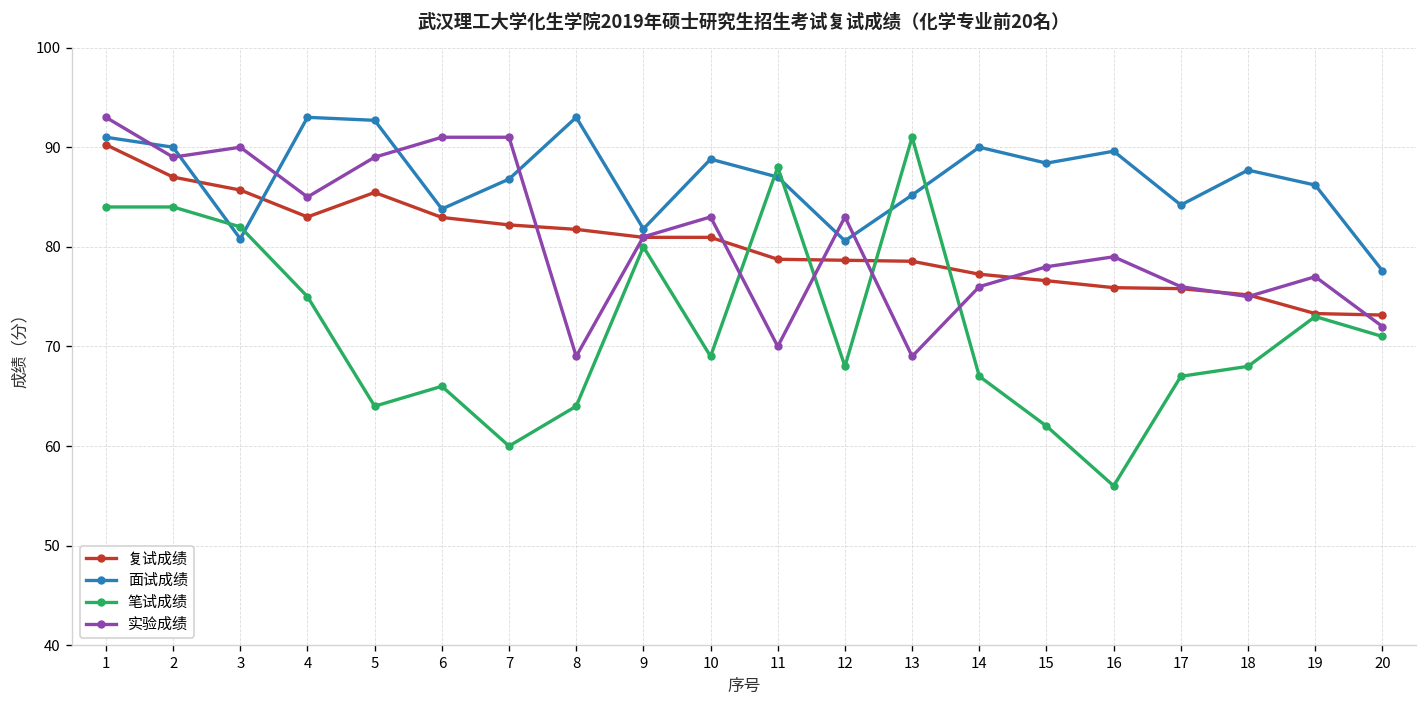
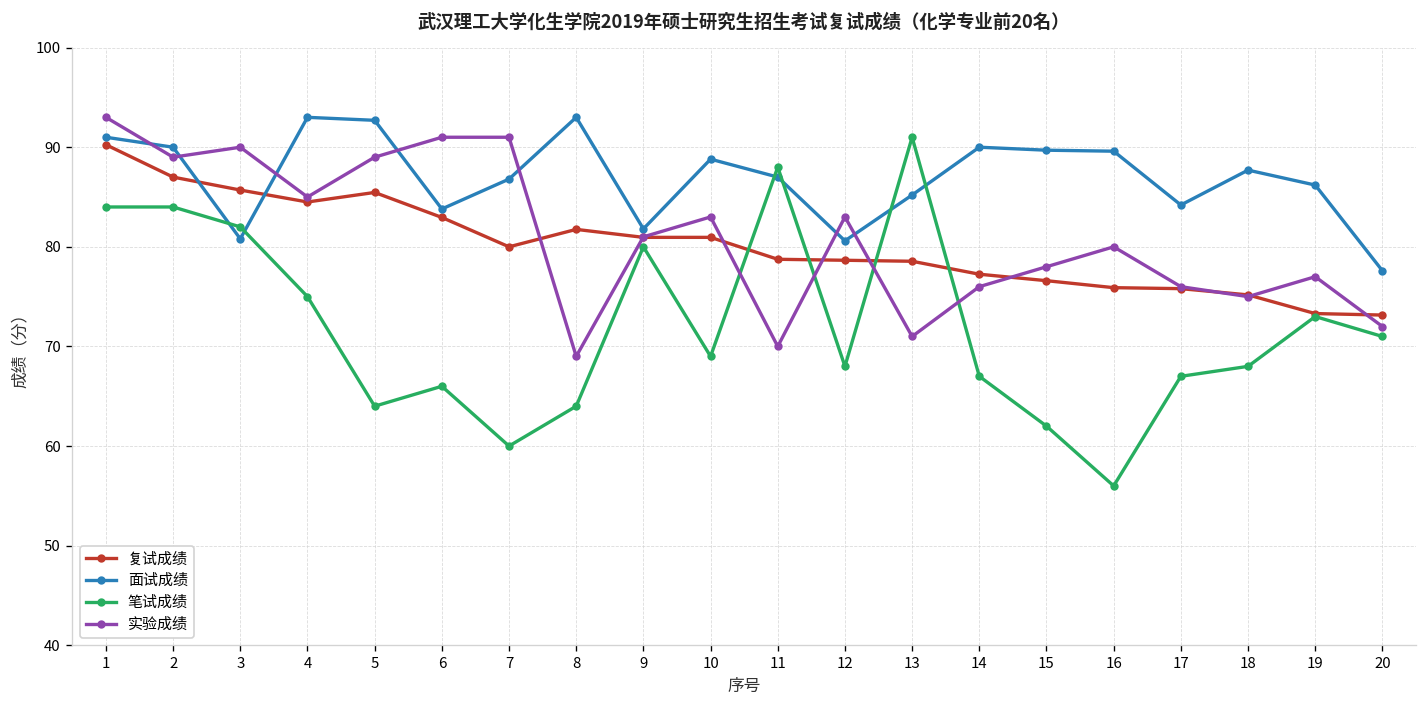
复试成绩, 4: 83 -> 85
复试成绩, 7: 82 -> 80
实验成绩, 13: 69 -> 71
面试成绩, 15: 88 -> 90
实验成绩, 16: 79 -> 80
